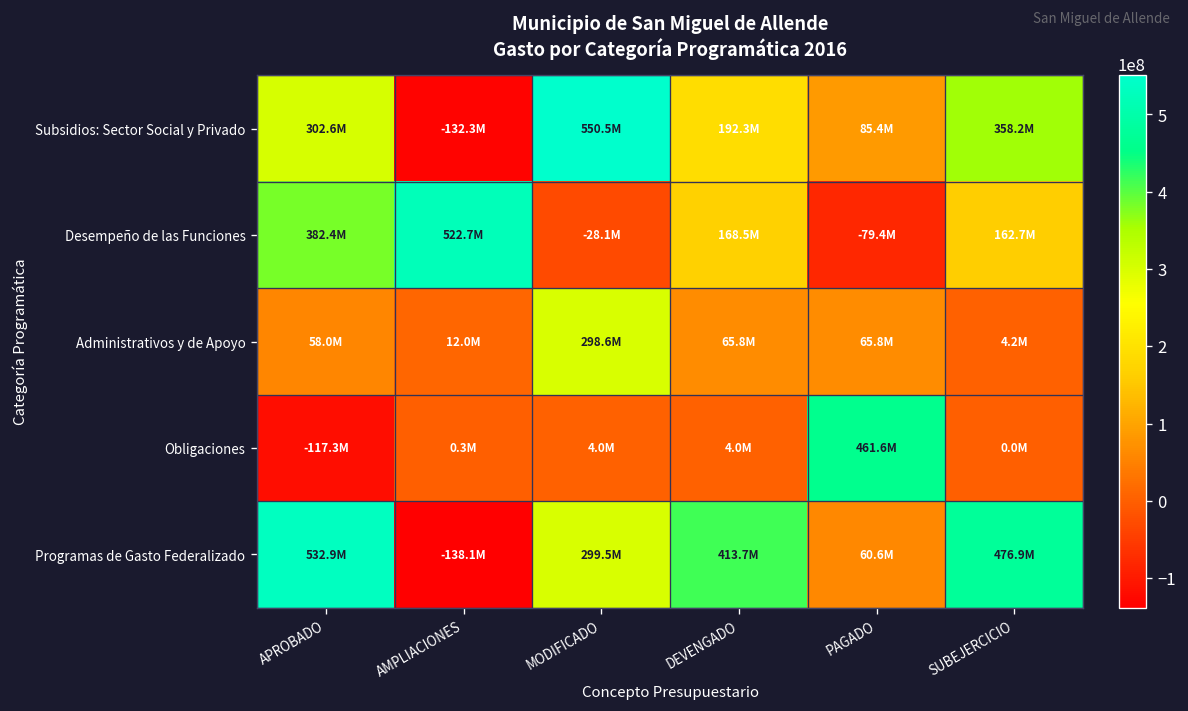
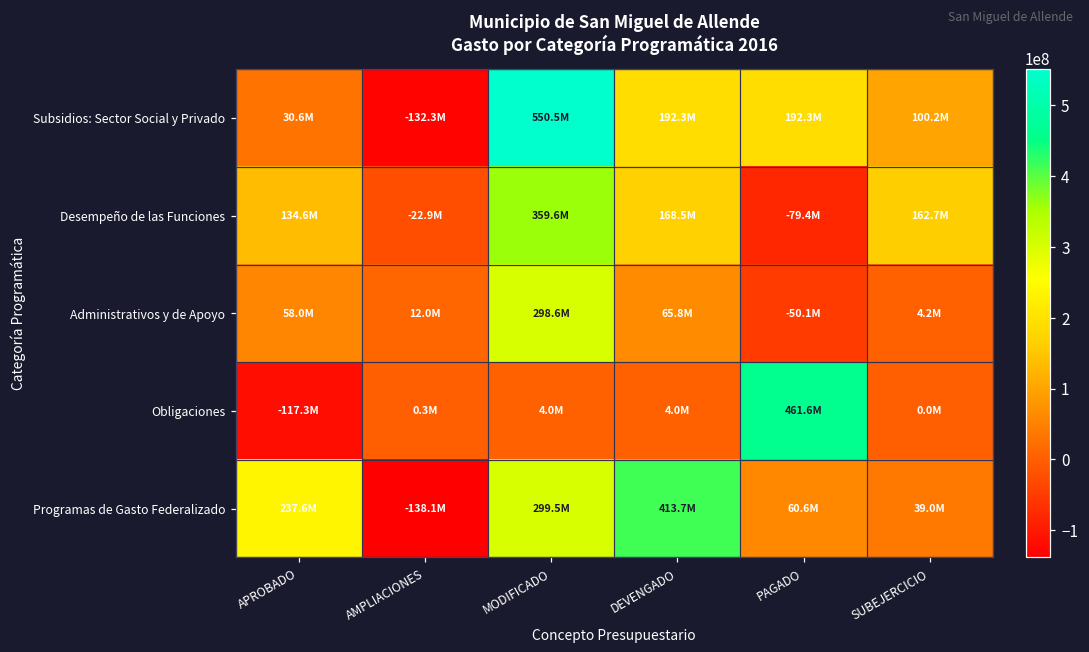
Subsidios: Sector Social y Privado, APROBADO: 302.6M -> 30.6M
Subsidios: Sector Social y Privado, PAGADO: 85.4M -> 192.3M
Subsidios: Sector Social y Privado, SUBEJERCICIO: 358.2M -> 100.2M
Desempeño de las Funciones, APROBADO: 382.4M -> 134.6M
Desempeño de las Funciones, AMPLIACIONES: 522.7M -> -22.9M
Desempeño de las Funciones, MODIFICADO: -28.1M -> 359.6M
Administrativos y de Apoyo, PAGADO: 65.8M -> -50.1M
Programas de Gasto Federalizado, APROBADO: 532.9M -> 237.6M
Programas de Gasto Federalizado, SUBEJERCICIO: 476.9M -> 39.0M
